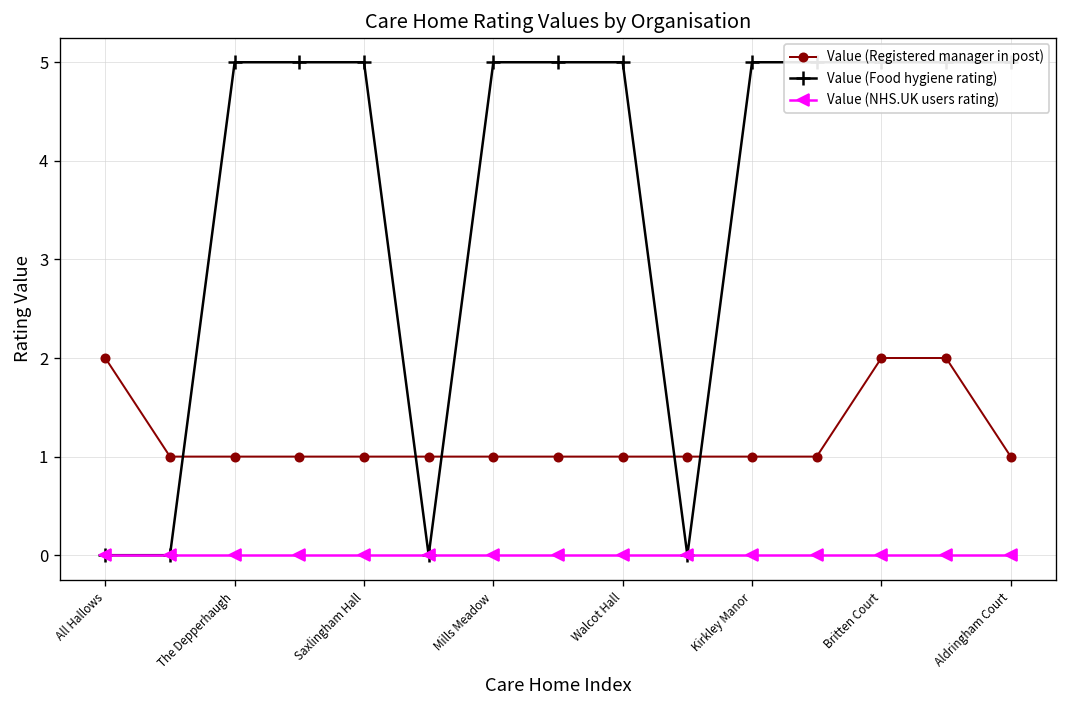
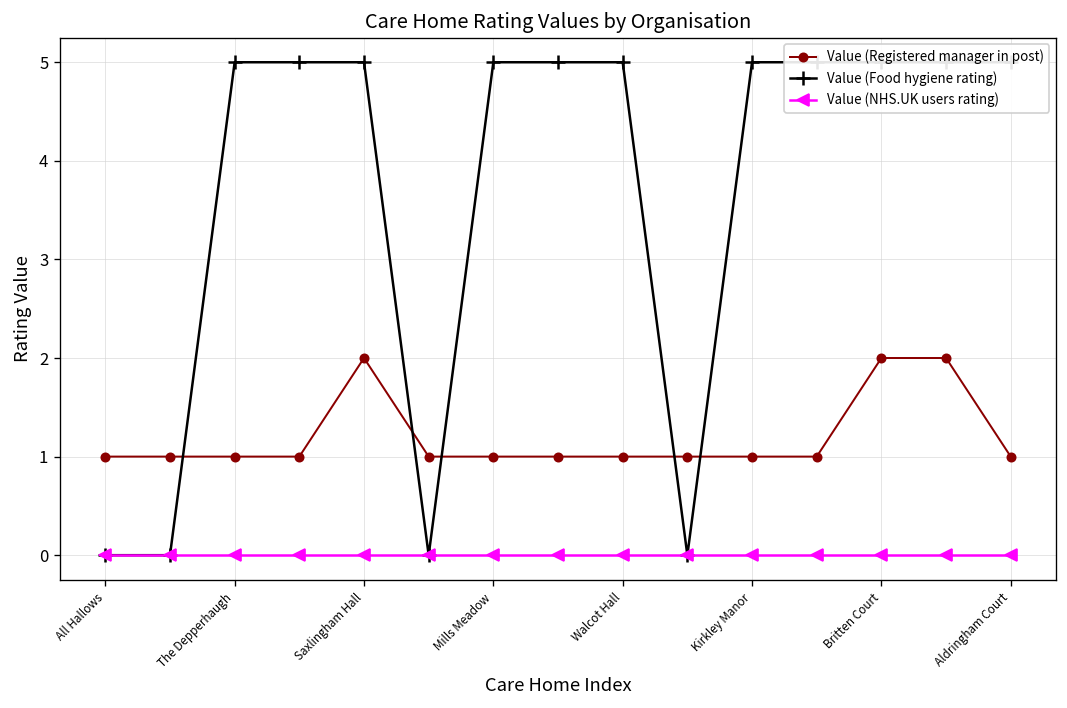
Value (Registered manager in post), All Hallows: 2 -> 1
Value (Registered manager in post), Saxlingham Hall: 1 -> 2
